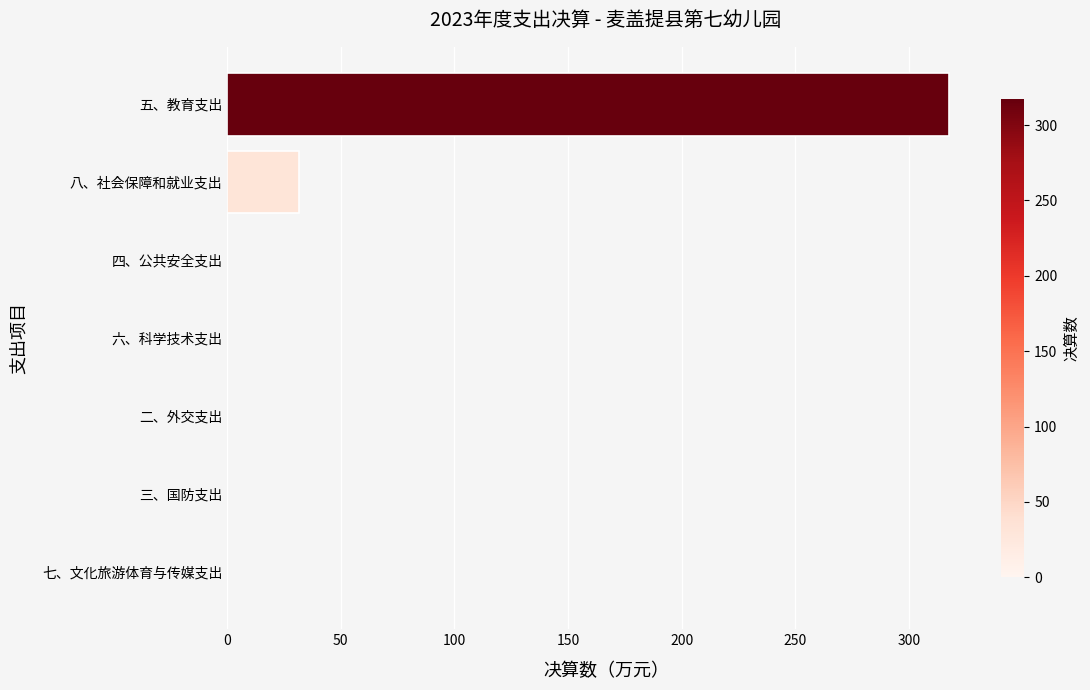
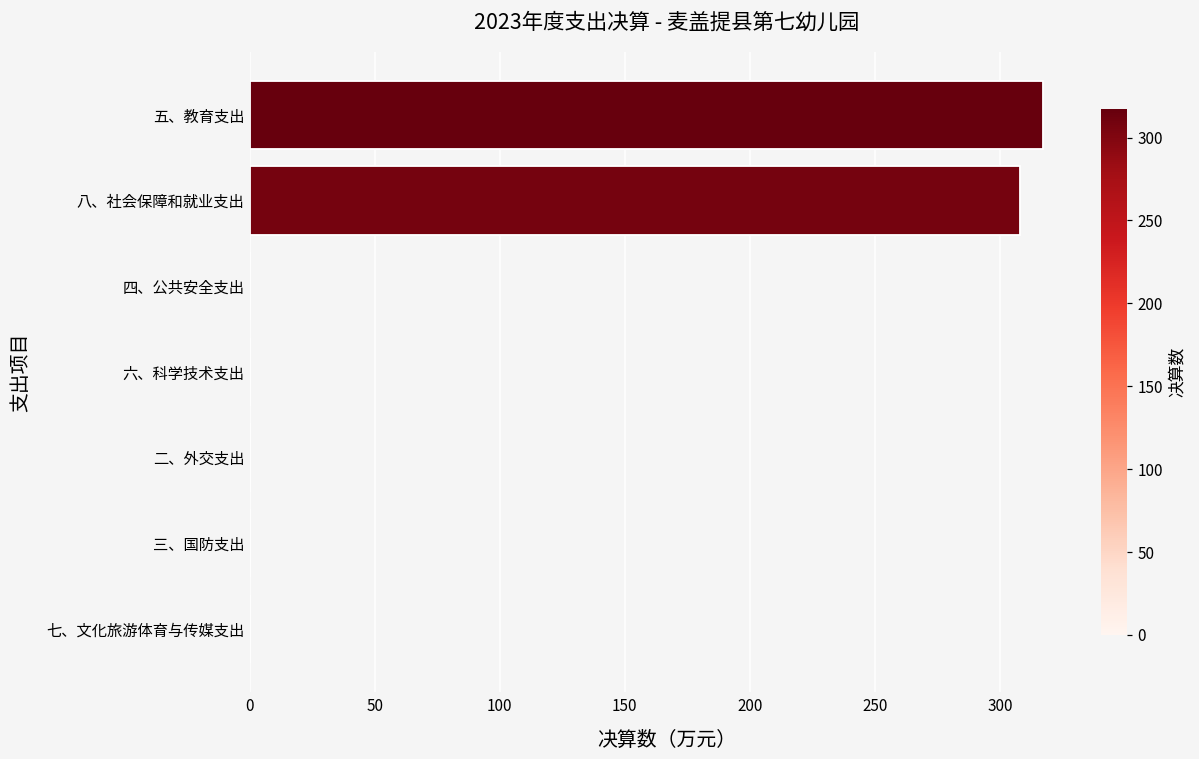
八、社会保障和就业支出: 32 -> 308
